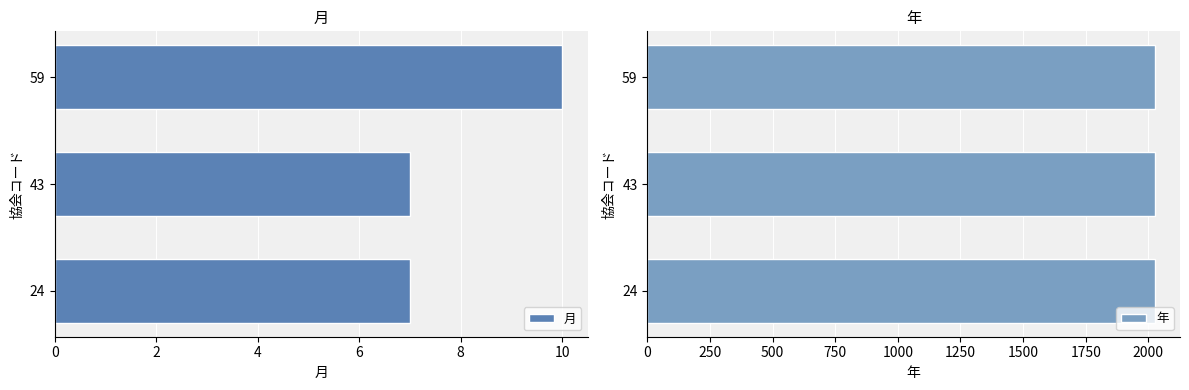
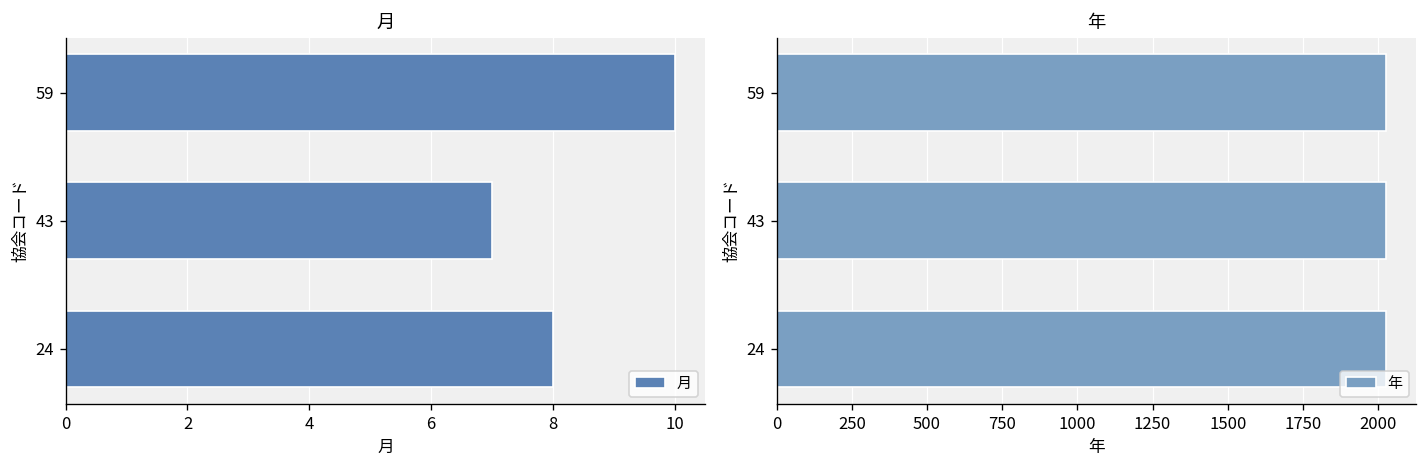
月, 24: 7 -> 8
